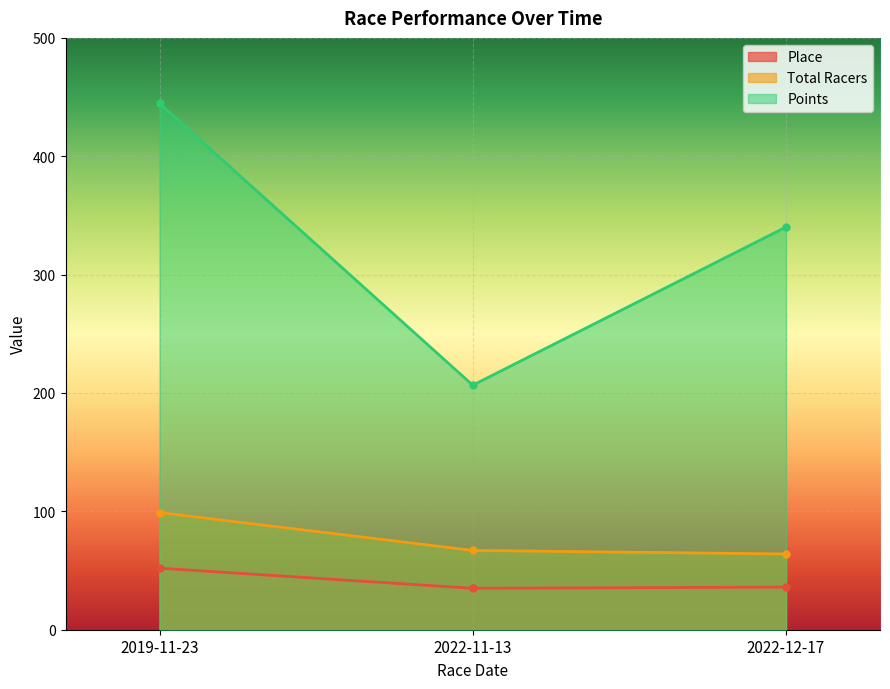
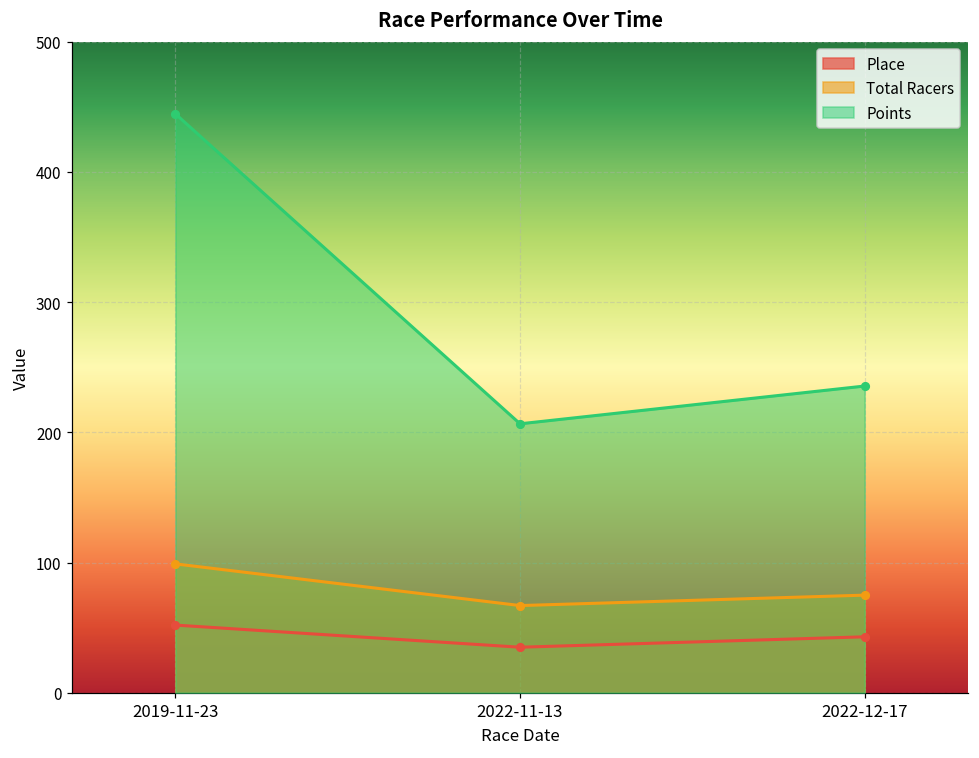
Place, 2022-12-17: 36 -> 43
Total Racers, 2022-12-17: 64 -> 75
Points, 2022-12-17: 340 -> 236
